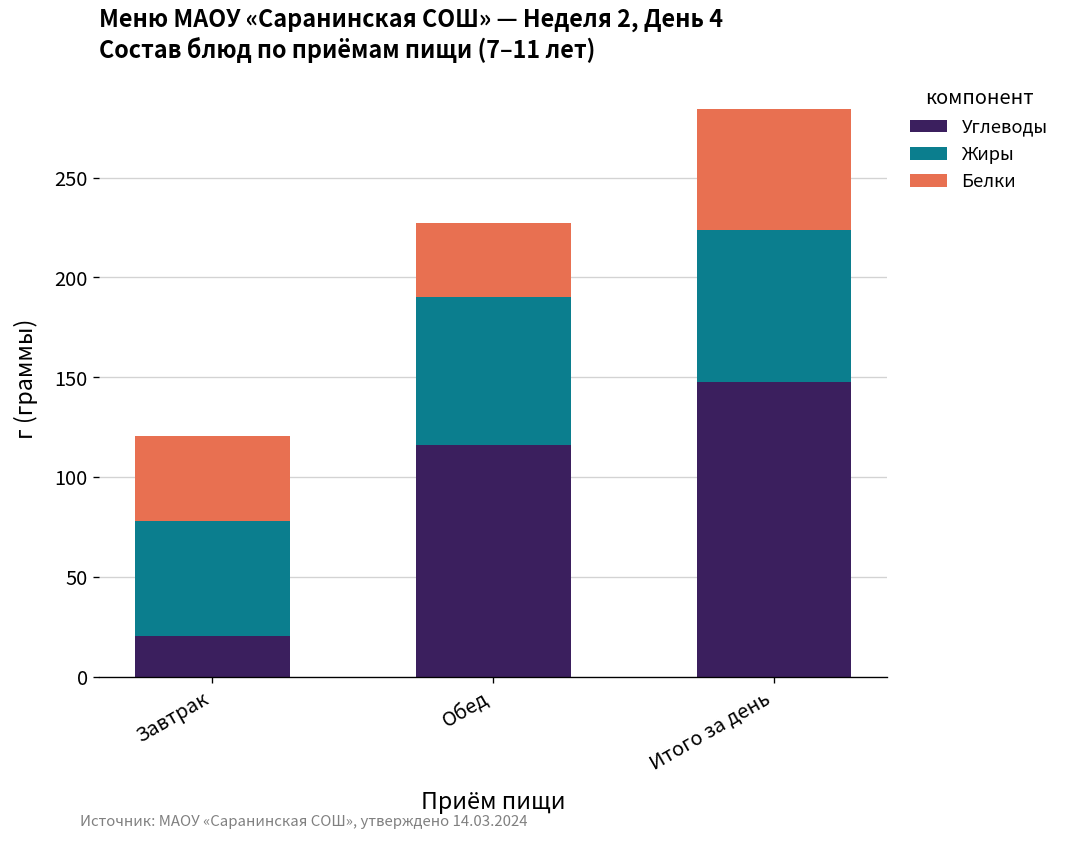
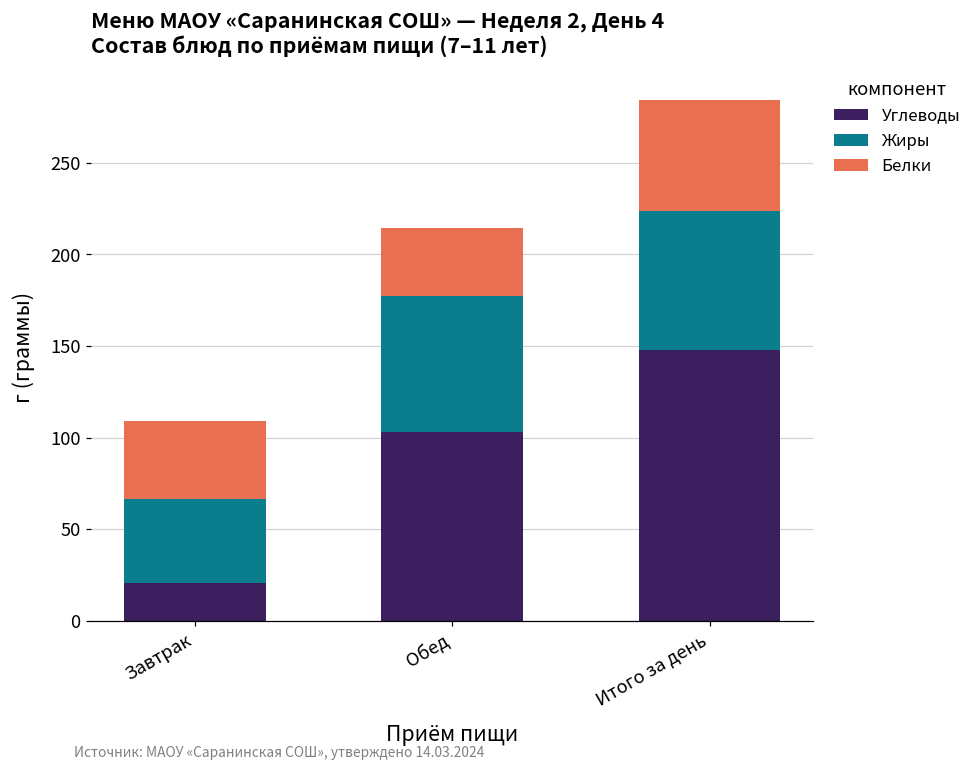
Жиры, Завтрак: 58 -> 46
Углеводы, Обед: 116 -> 103
